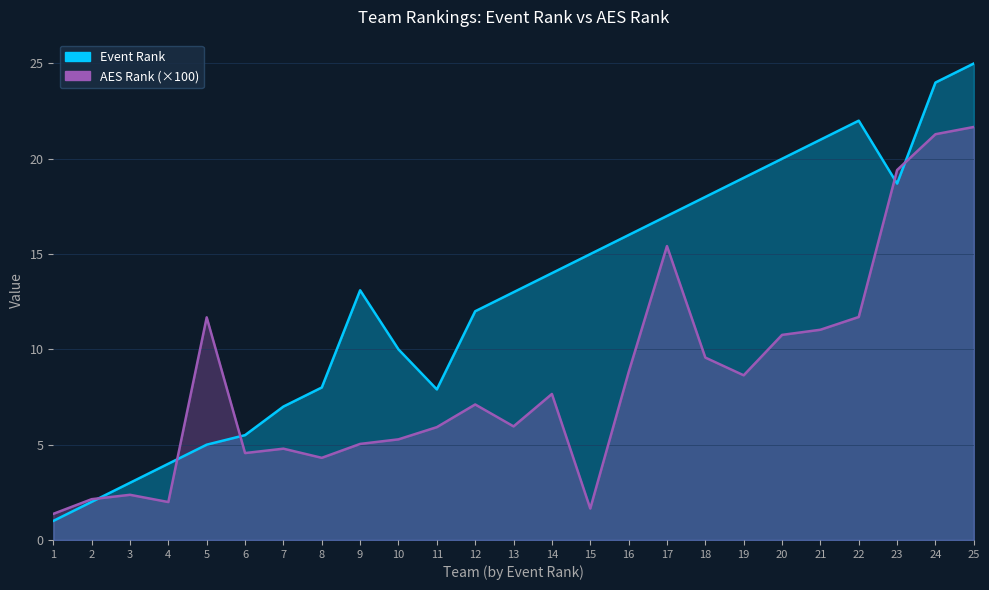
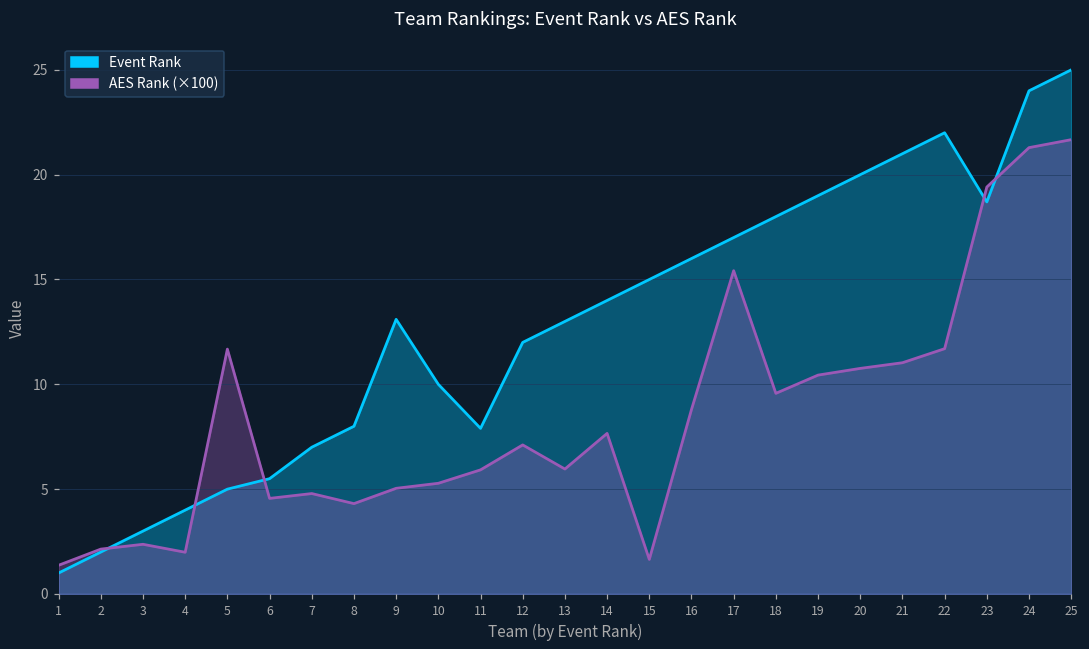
AES Rank (×100), 19: 8.6 -> 10.4
